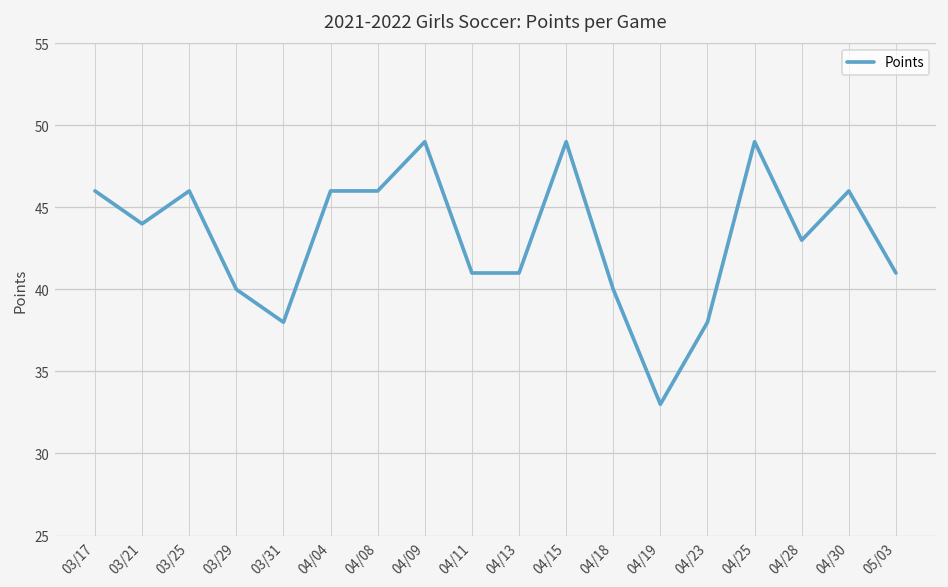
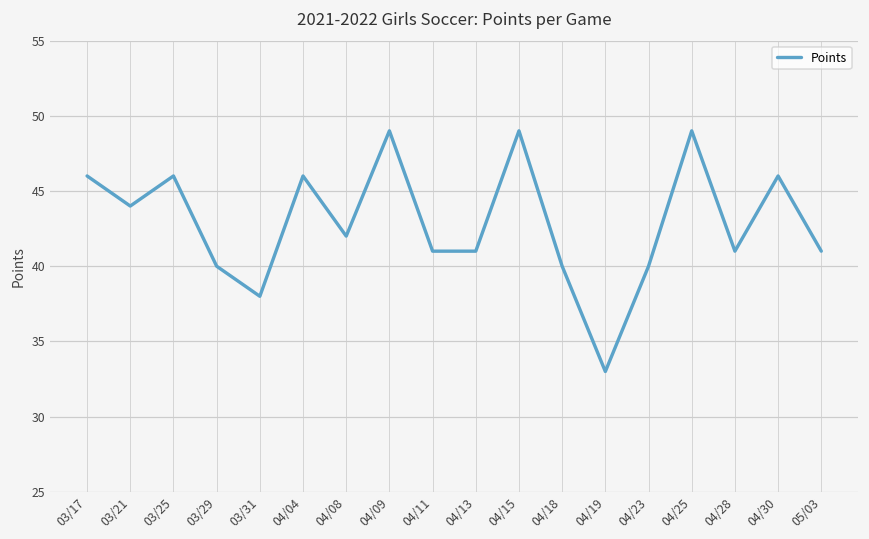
04/08: 46 -> 42
04/23: 38 -> 40
04/28: 43 -> 41
